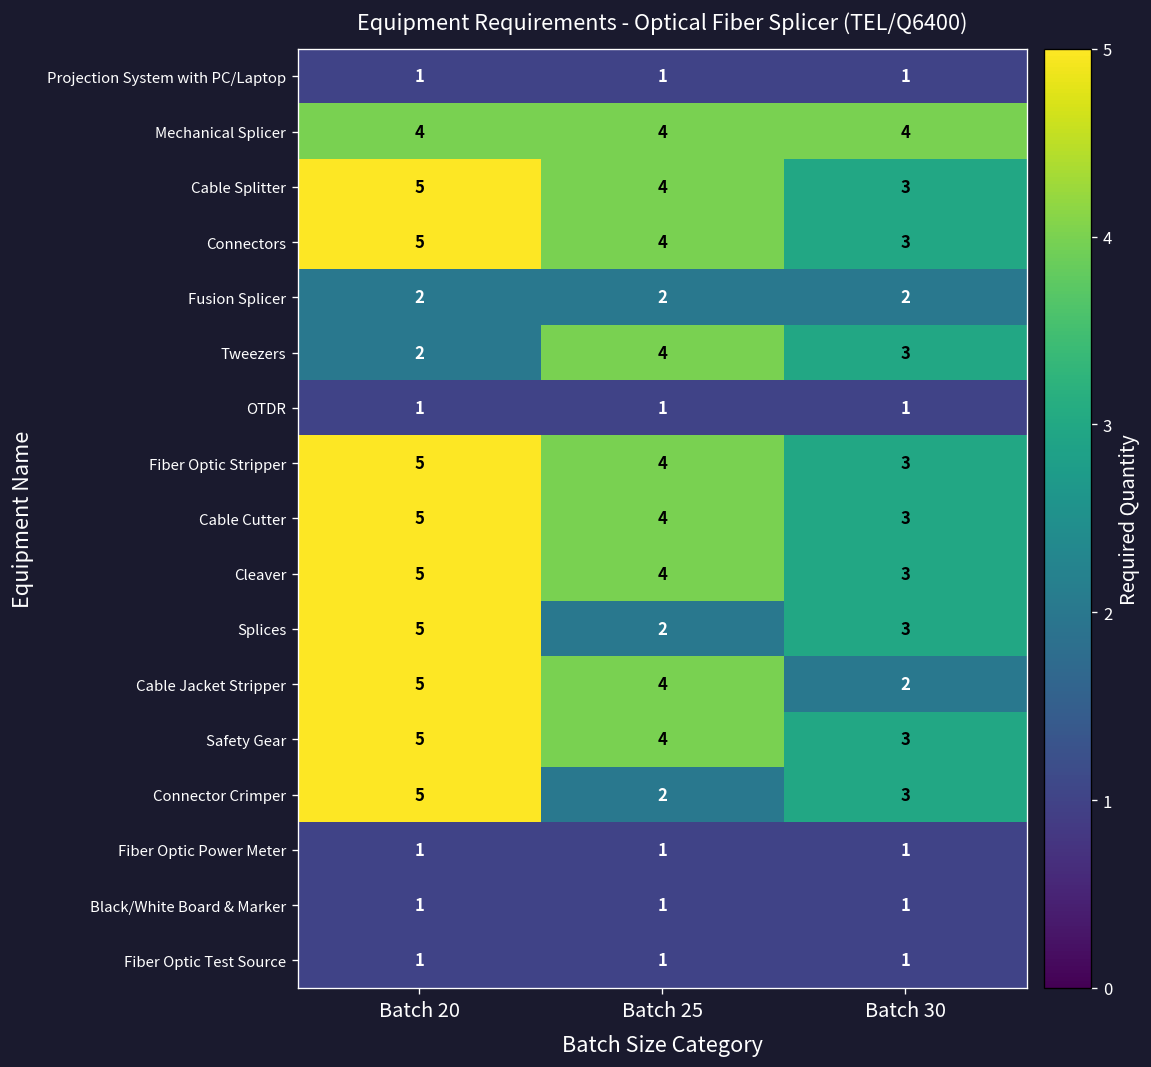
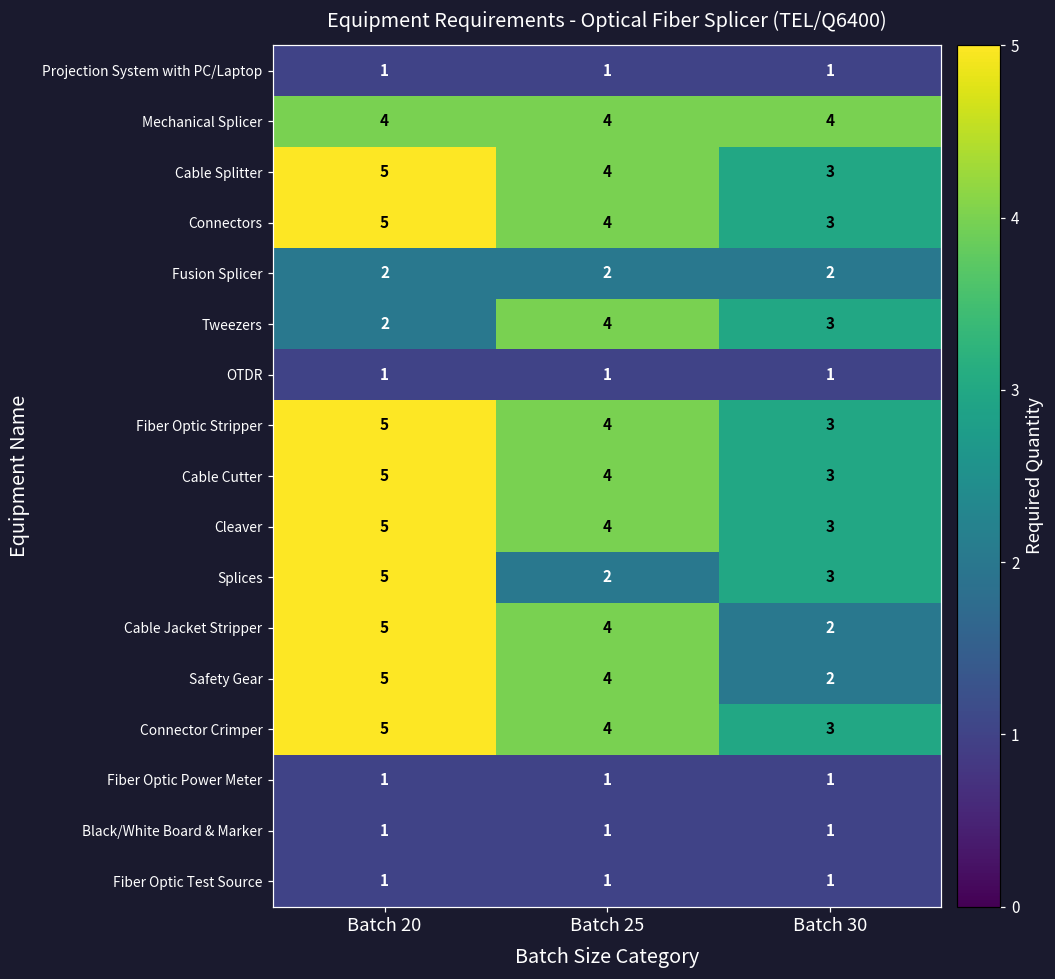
Safety Gear, Batch 30: 3 -> 2
Connector Crimper, Batch 25: 2 -> 4
